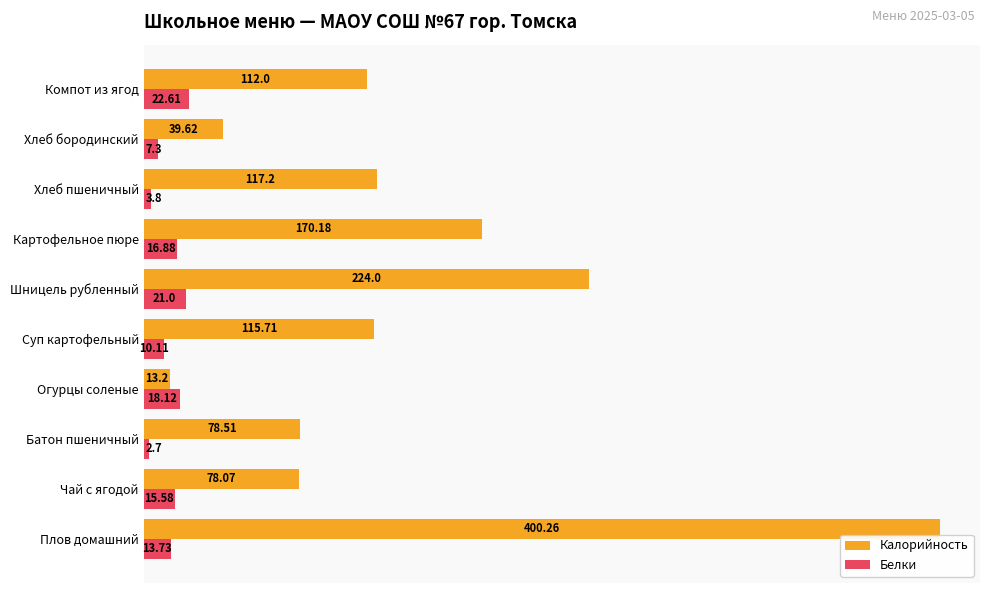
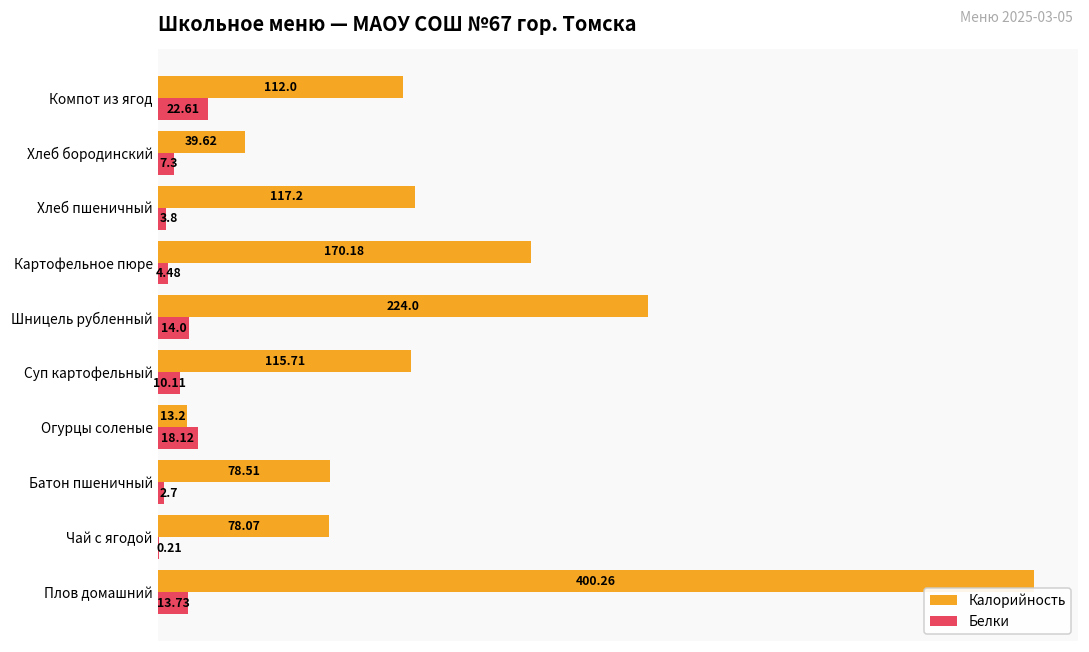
Белки, Картофельное пюре: 16.88 -> 4.48
Белки, Шницель рубленный: 21.0 -> 14.0
Белки, Чай с ягодой: 15.58 -> 0.21
